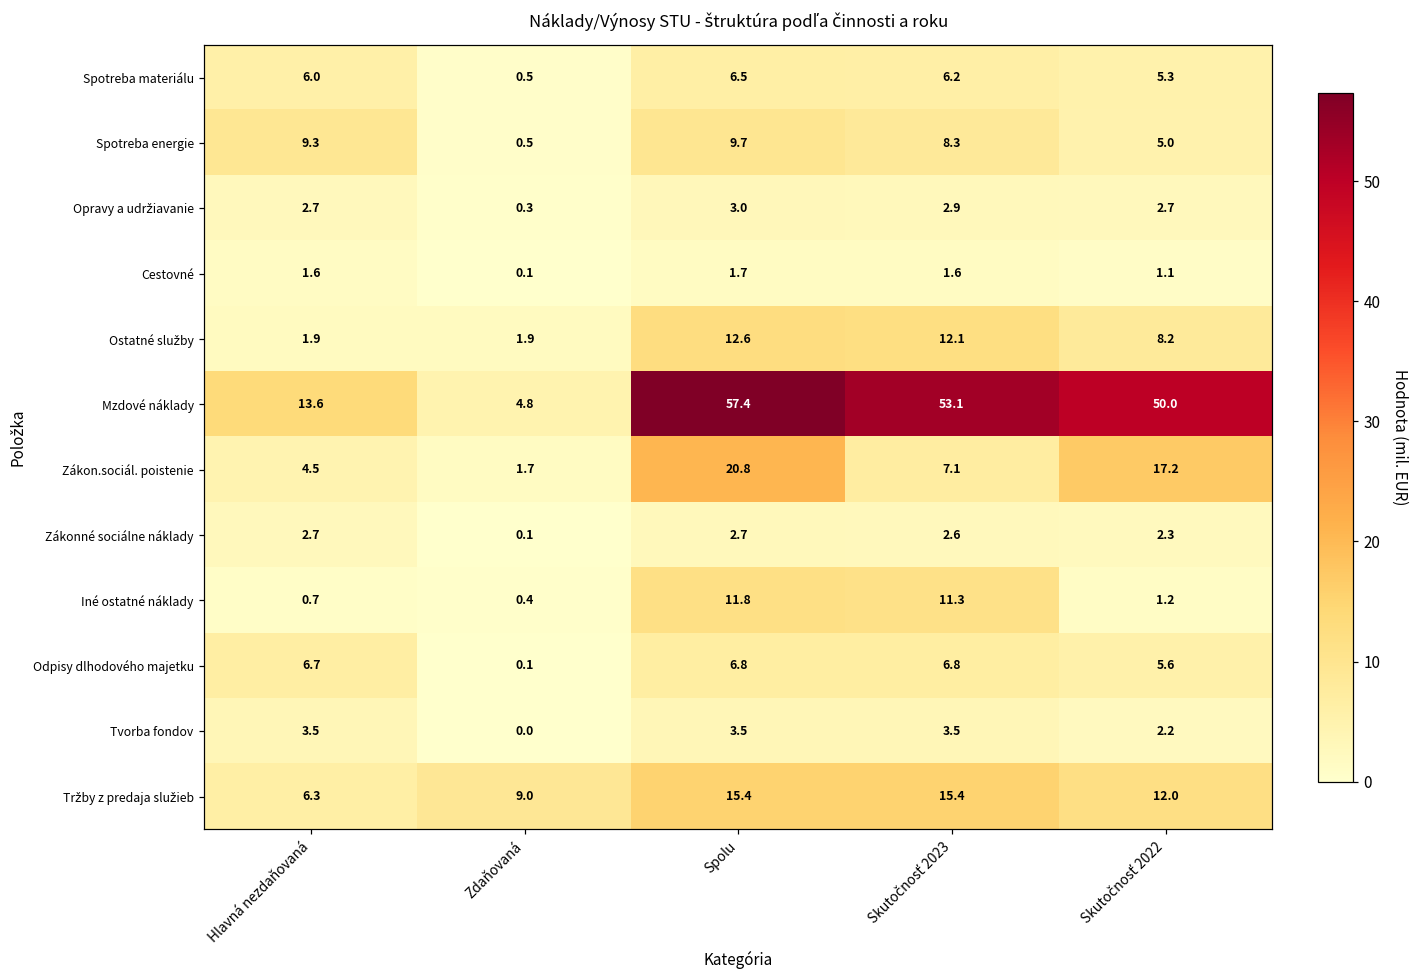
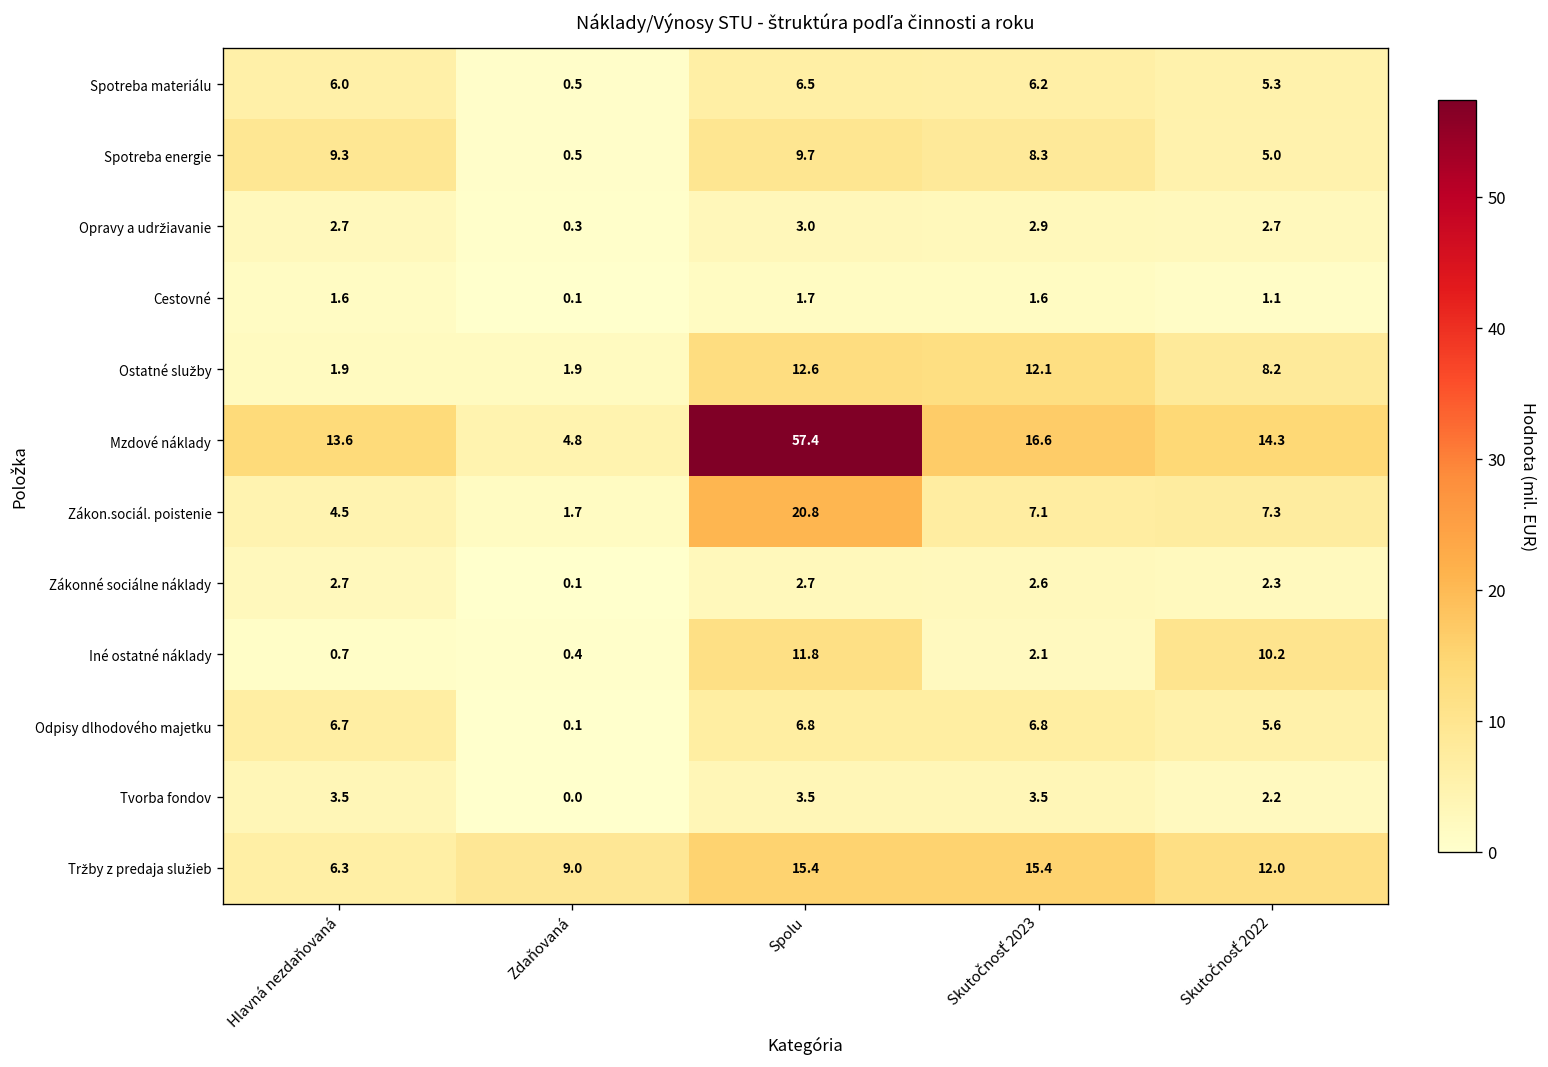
Mzdové náklady, Skutočnosť 2023: 53.1 -> 16.6
Mzdové náklady, Skutočnosť 2022: 50.0 -> 14.3
Zákon.sociál. poistenie, Skutočnosť 2022: 17.2 -> 7.3
Iné ostatné náklady, Skutočnosť 2023: 11.3 -> 2.1
Iné ostatné náklady, Skutočnosť 2022: 1.2 -> 10.2
